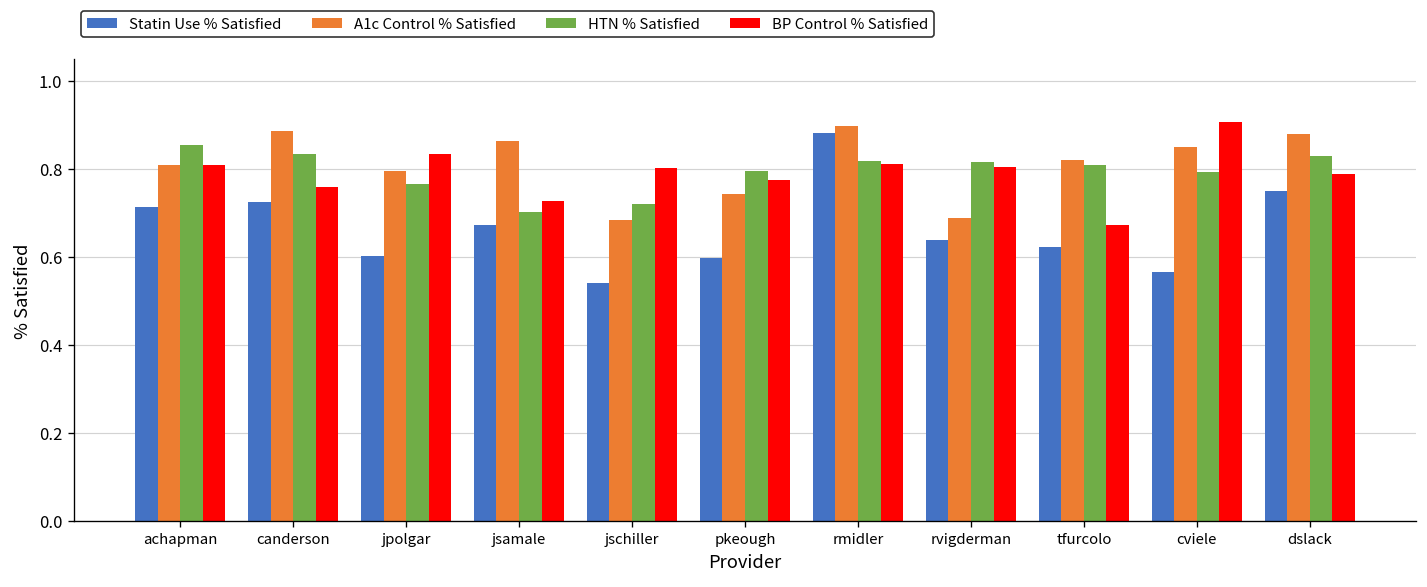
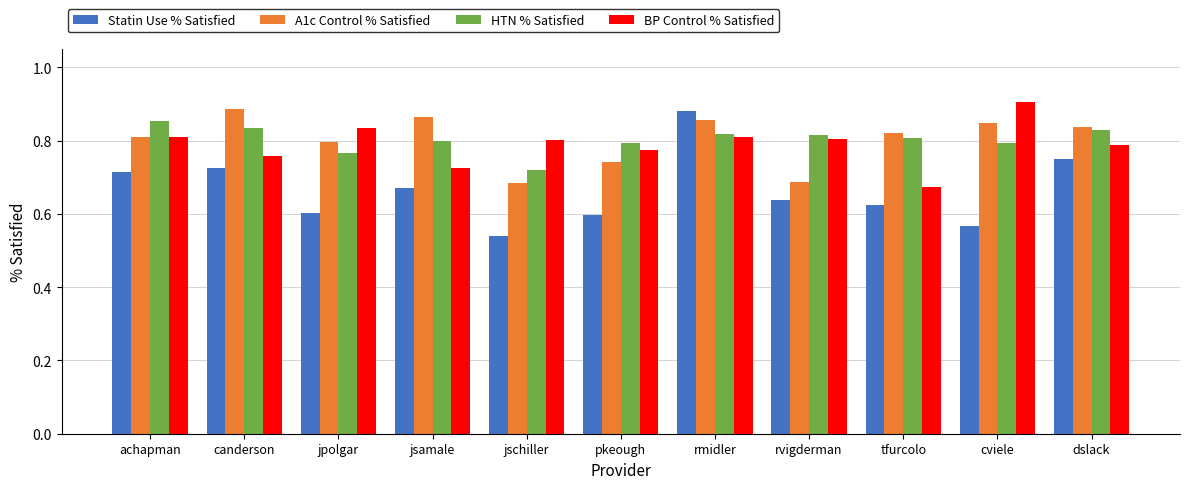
HTN % Satisfied, jsamale: 0.70 -> 0.80
A1c Control % Satisfied, rmidler: 0.90 -> 0.86
A1c Control % Satisfied, dslack: 0.88 -> 0.84
